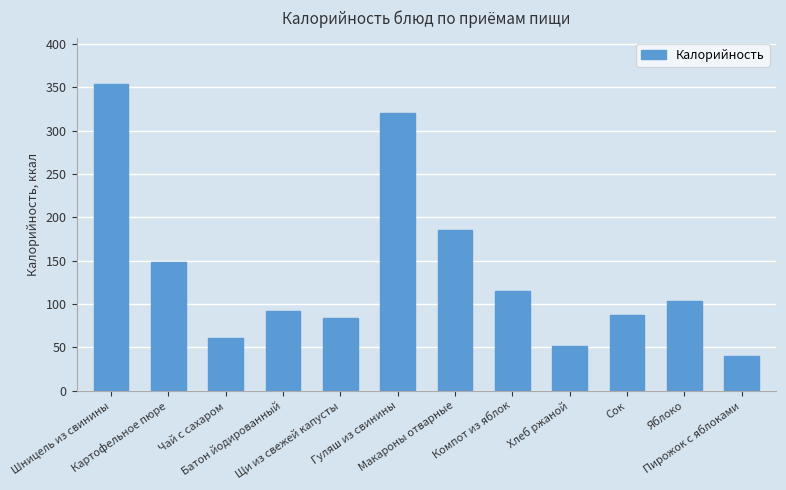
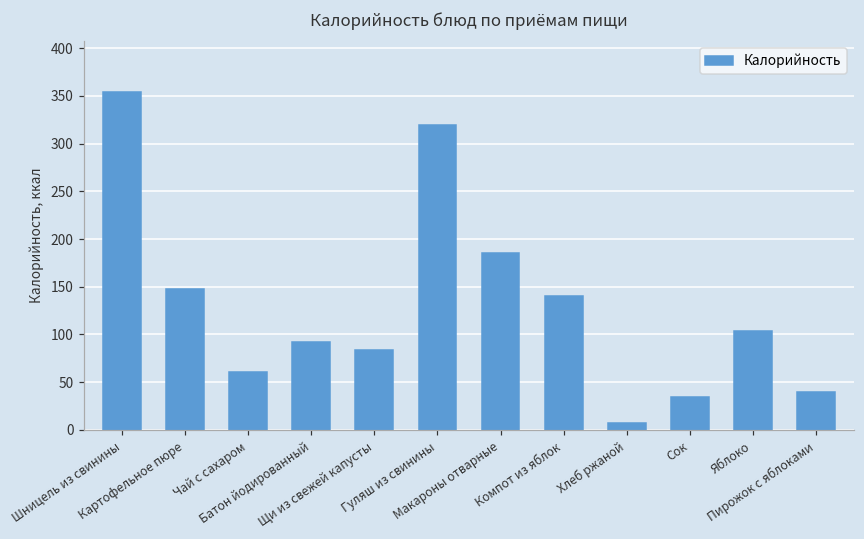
Компот из яблок: 120 -> 140
Хлеб ржаной: 50 -> 10
Сок: 90 -> 30
